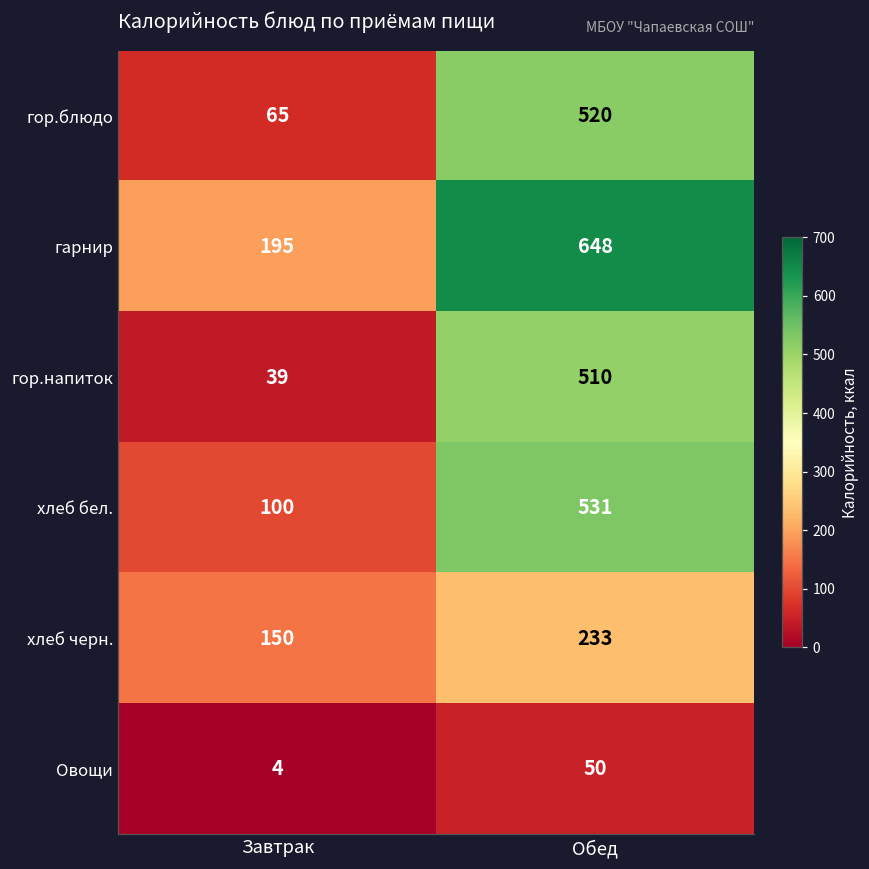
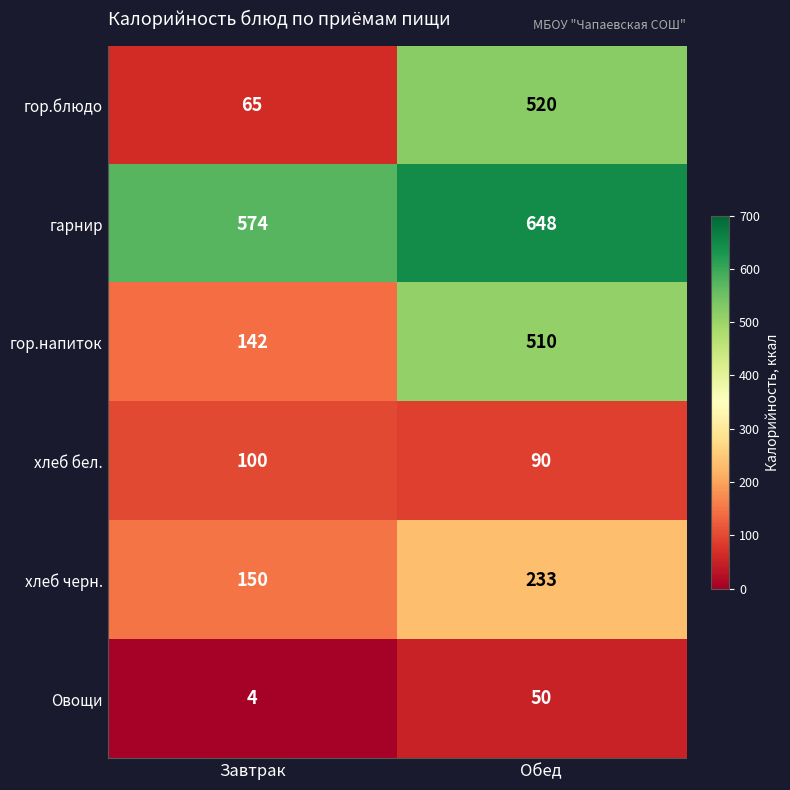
гарнир, Завтрак: 195 -> 574
гор.напиток, Завтрак: 39 -> 142
хлеб бел., Обед: 531 -> 90
